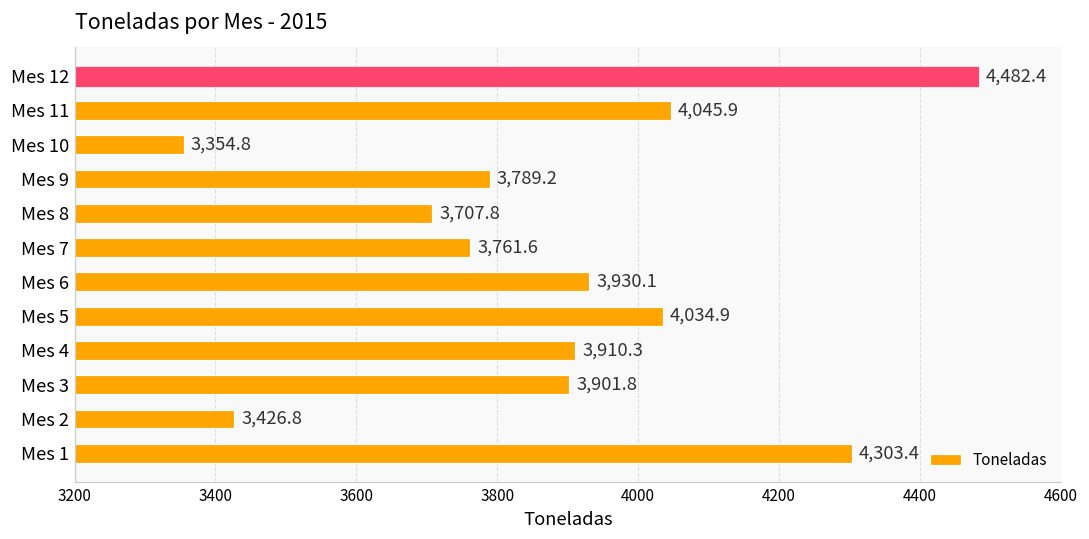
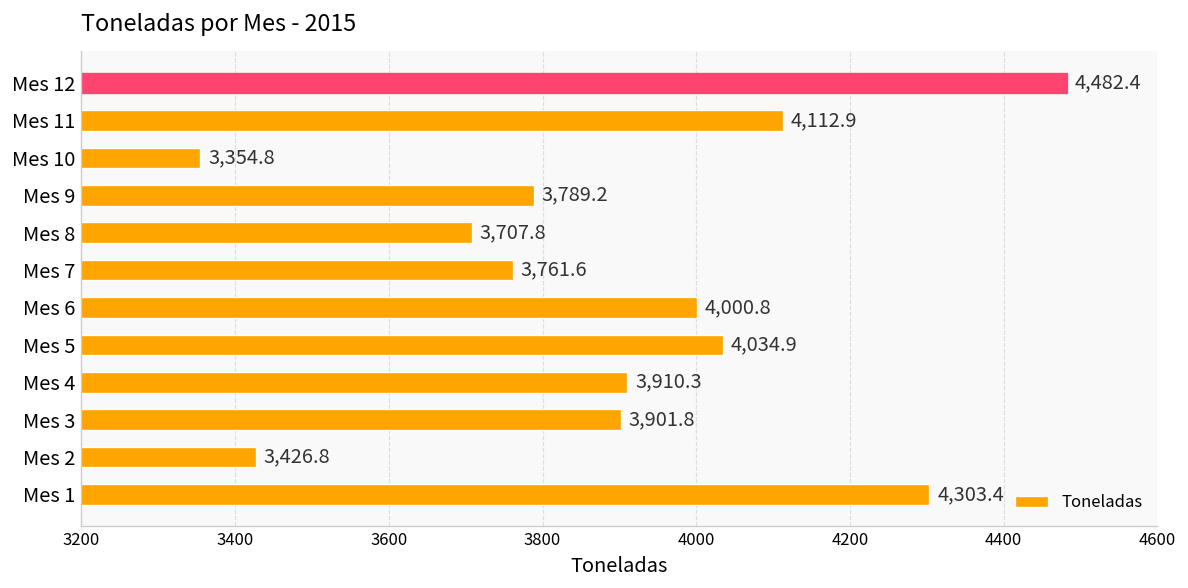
Mes 11: 4,045.9 -> 4,112.9
Mes 6: 3,930.1 -> 4,000.8
